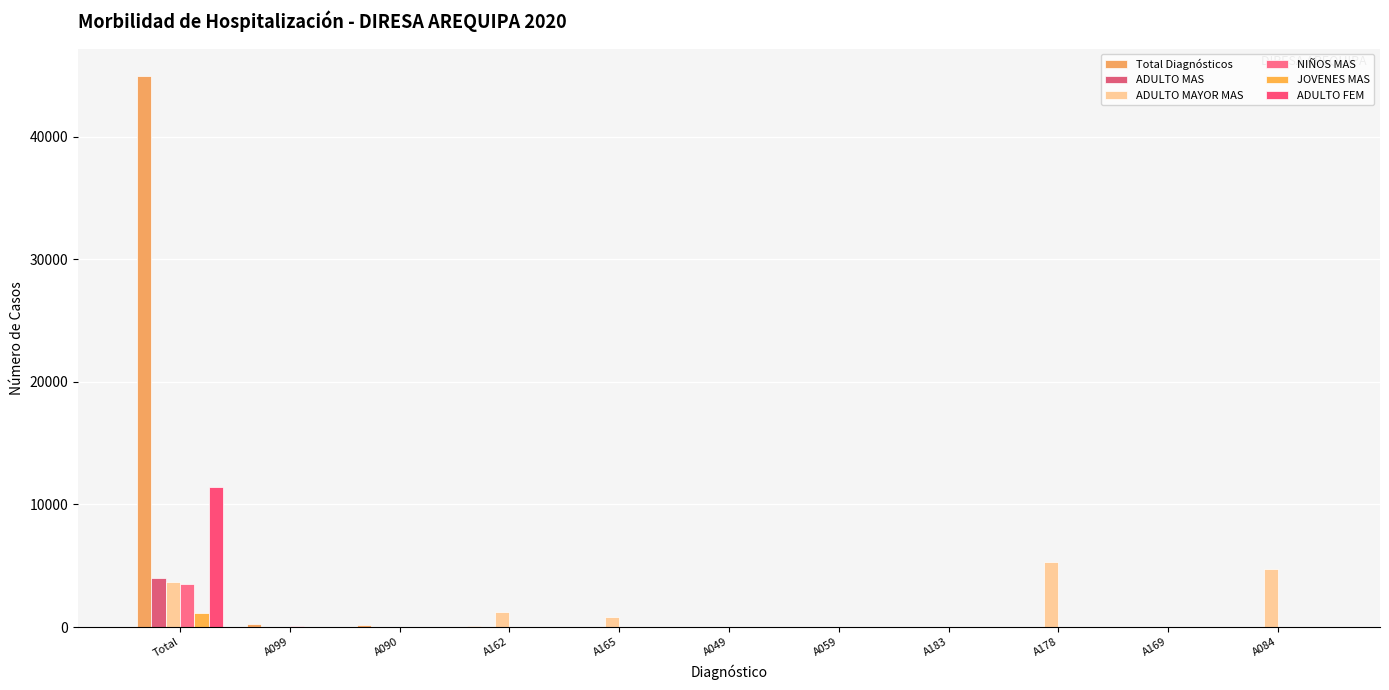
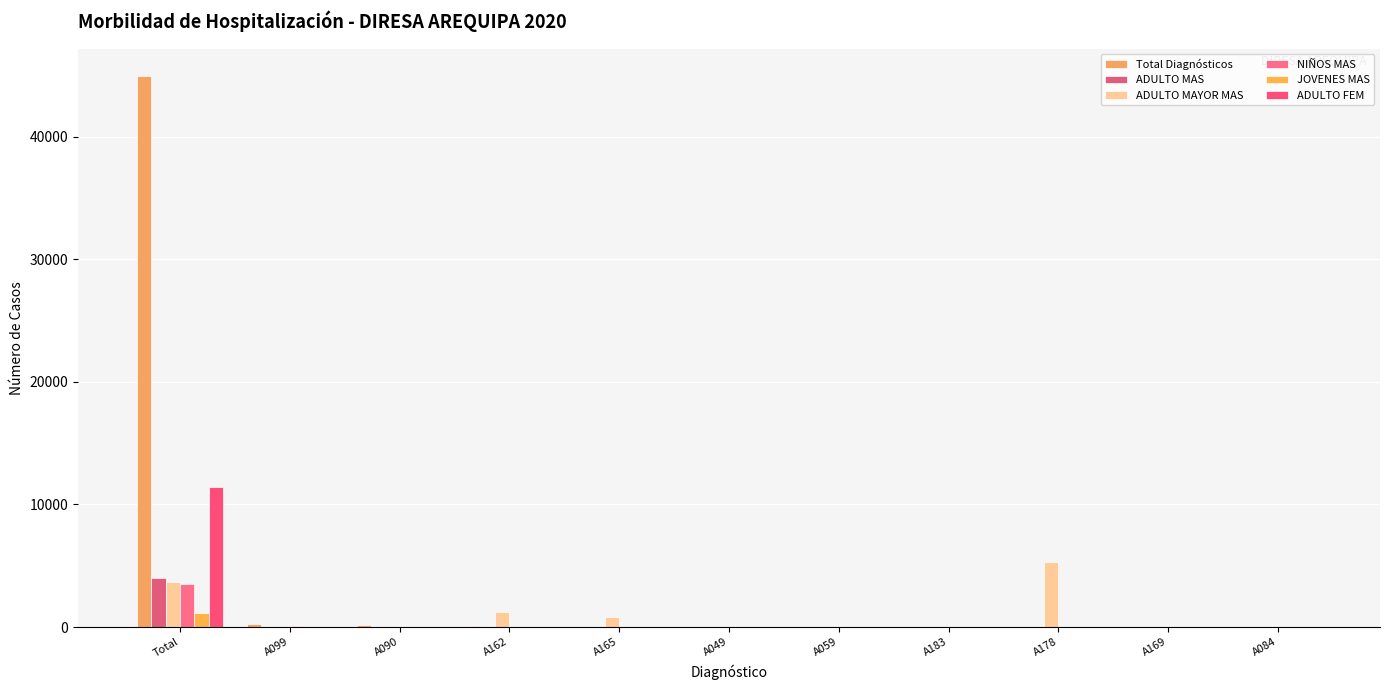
ADULTO MAYOR MAS, A084: 4700 -> 0
